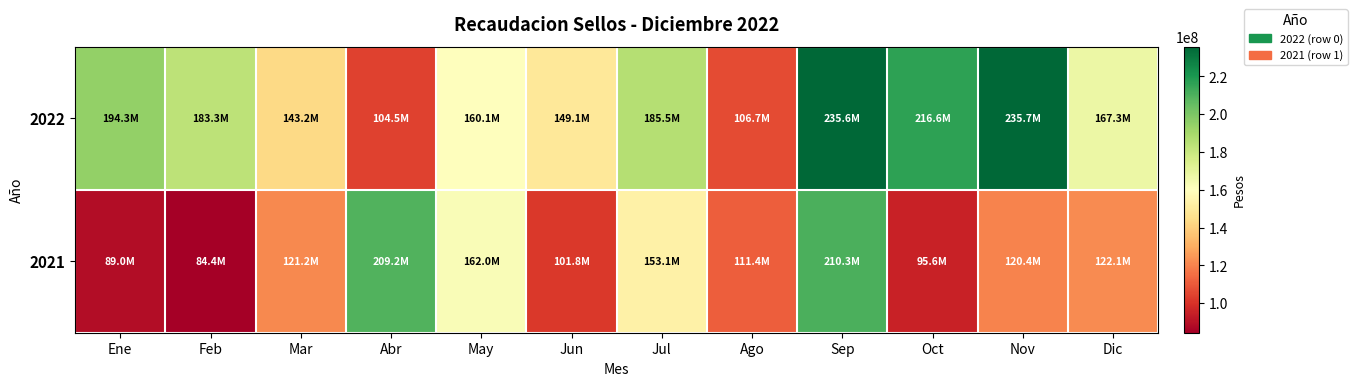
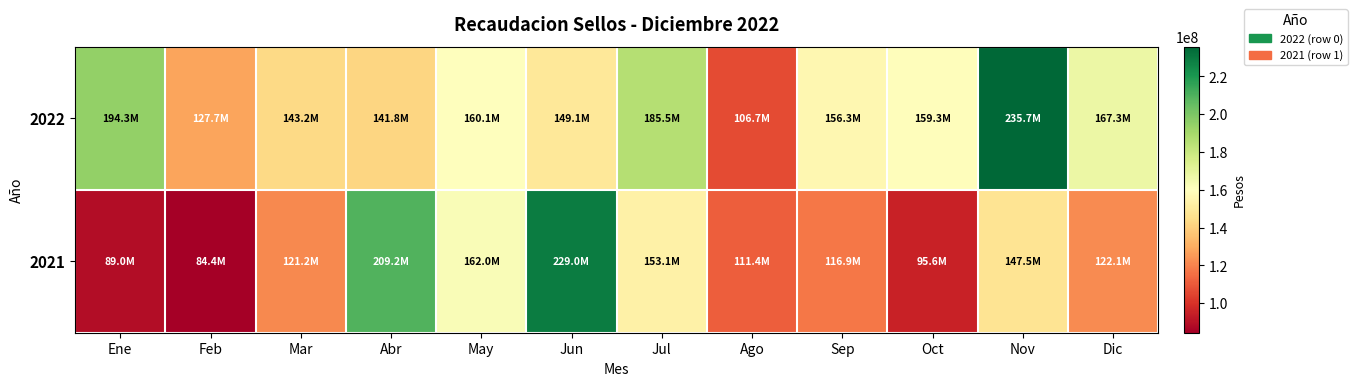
2022, Feb: 183.3M -> 127.7M
2022, Abr: 104.5M -> 141.8M
2022, Sep: 235.6M -> 156.3M
2022, Oct: 216.6M -> 159.3M
2021, Jun: 101.8M -> 229.0M
2021, Sep: 210.3M -> 116.9M
2021, Nov: 120.4M -> 147.5M
